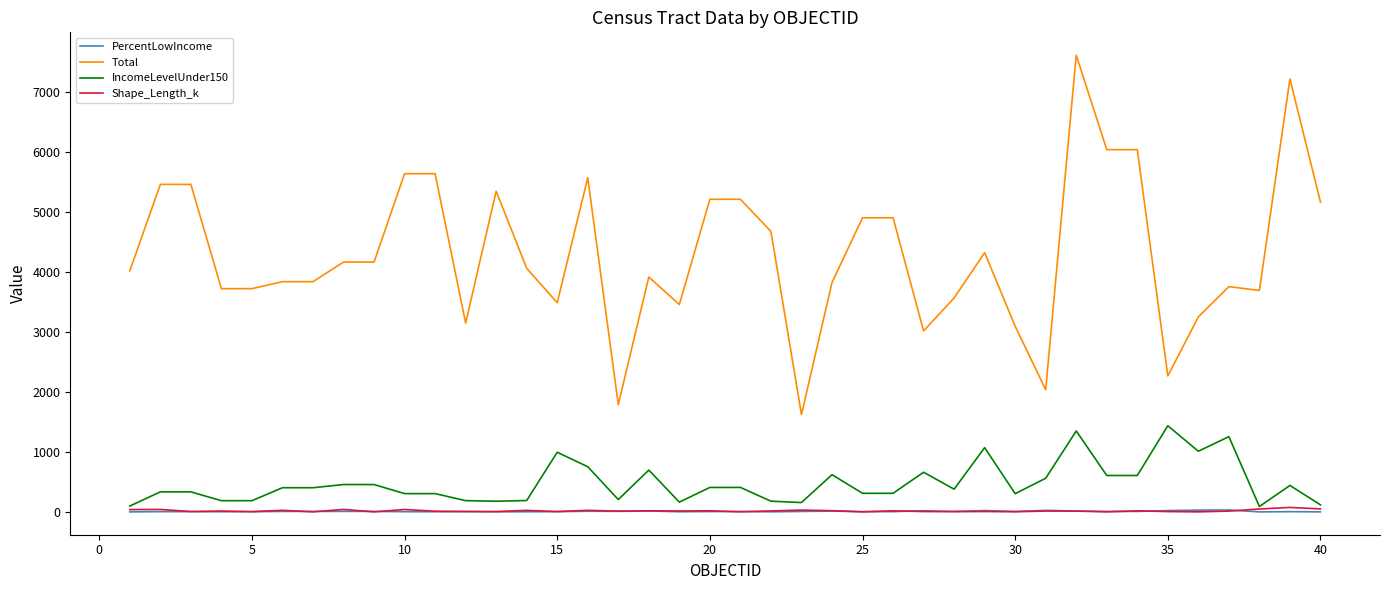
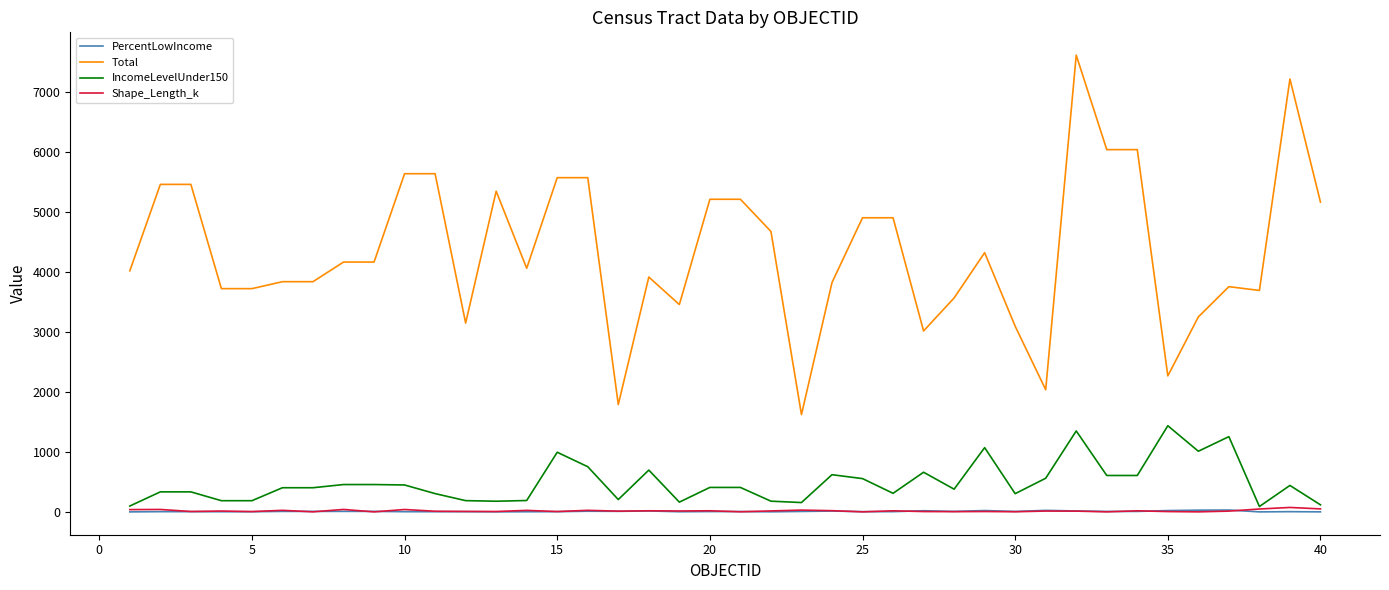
IncomeLevelUnder150, 10: 300 -> 500
Total, 15: 3500 -> 5600
IncomeLevelUnder150, 25: 300 -> 600
